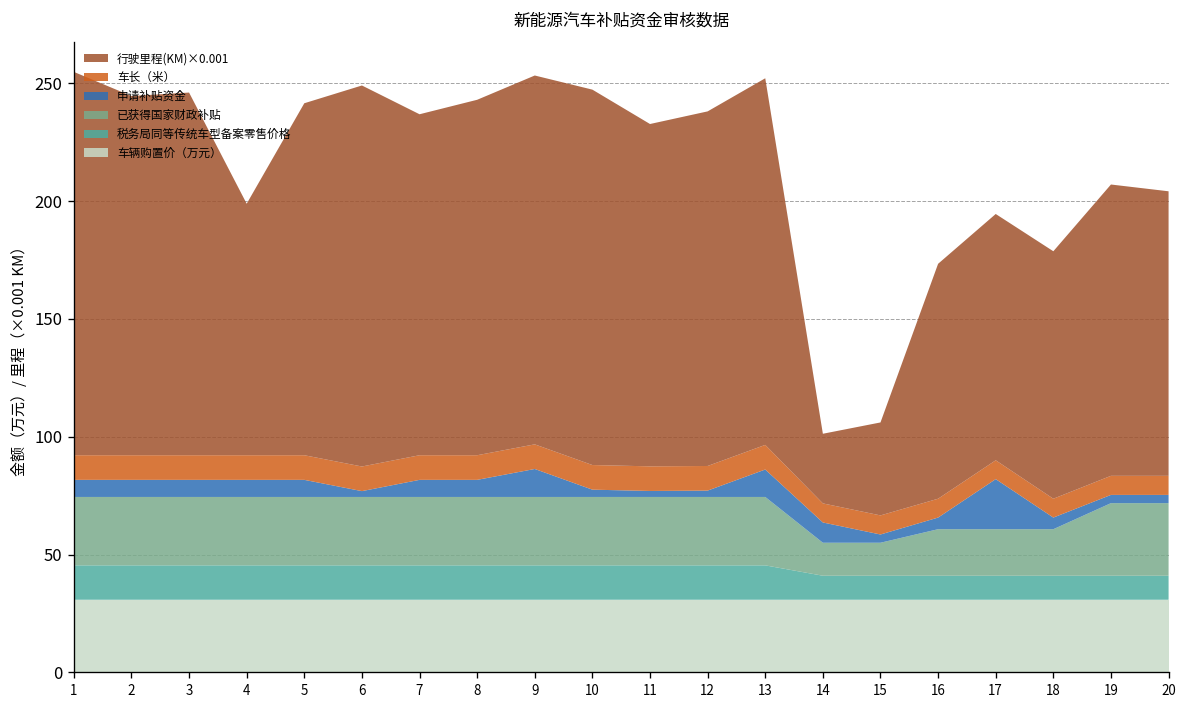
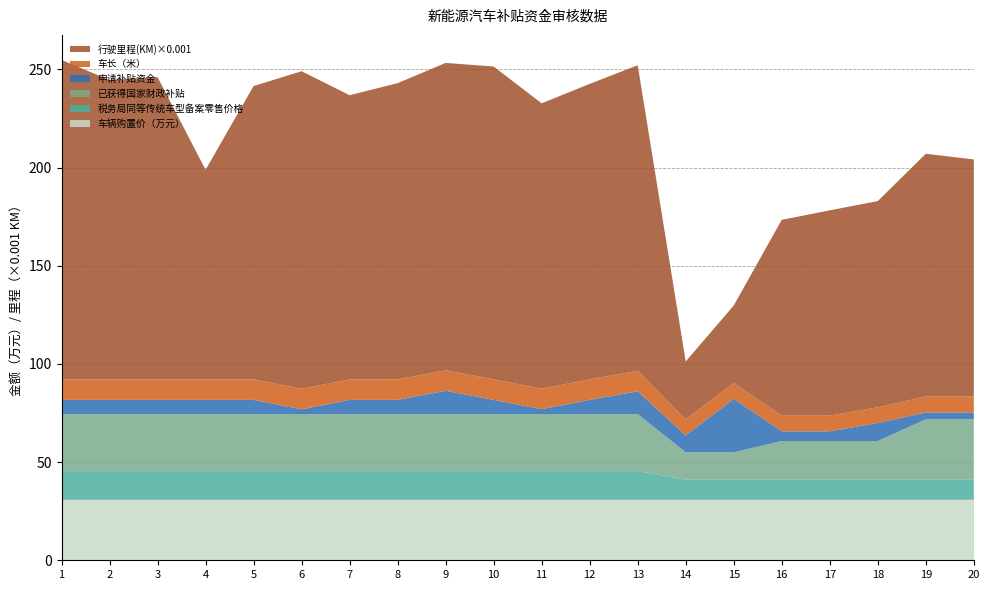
申请补贴资金, 10: 3 -> 7
申请补贴资金, 12: 3 -> 7
申请补贴资金, 15: 4 -> 27
申请补贴资金, 17: 21 -> 5
申请补贴资金, 18: 5 -> 9
